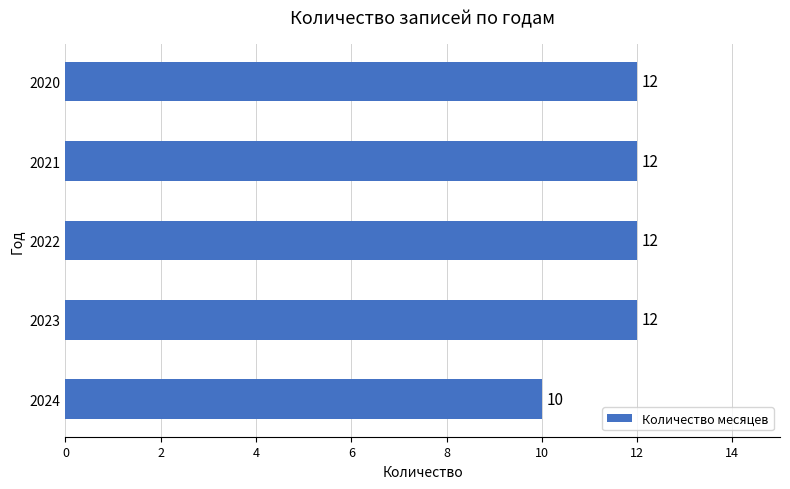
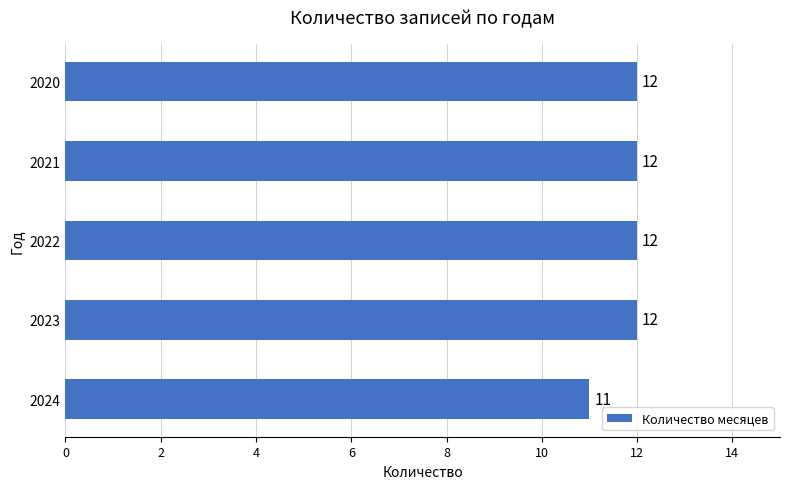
2024: 10 -> 11
